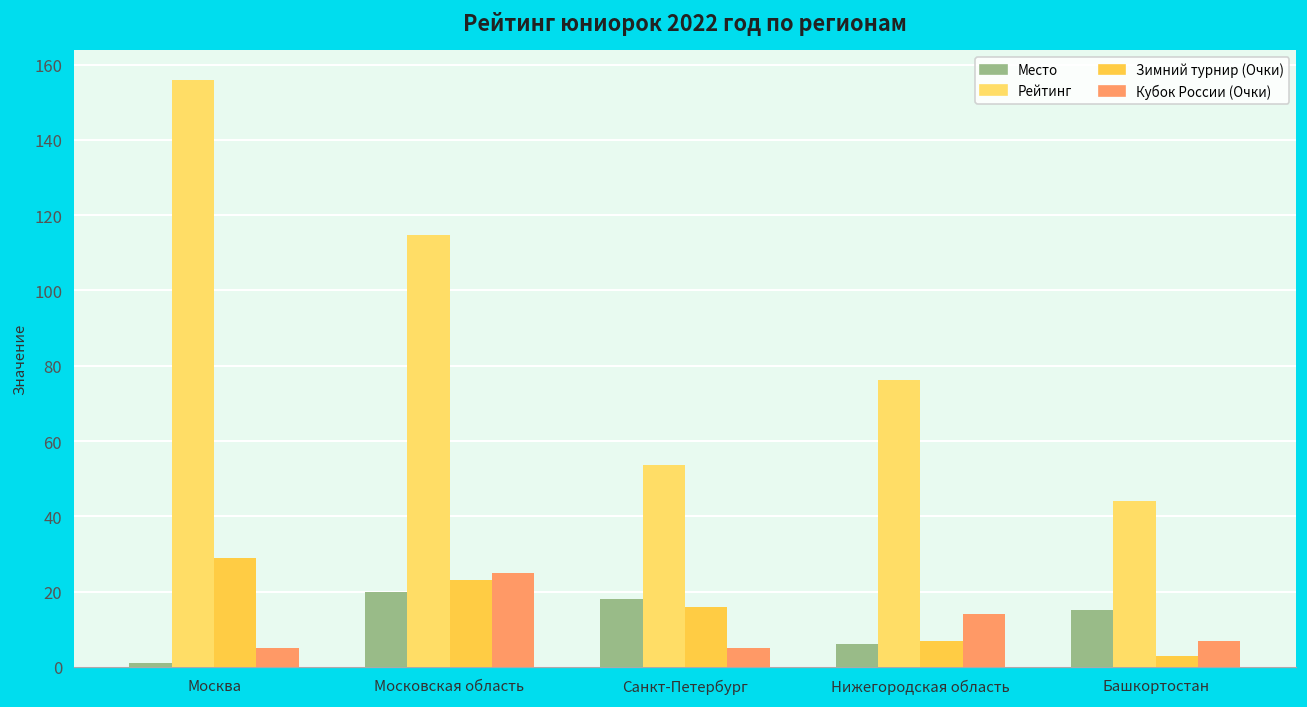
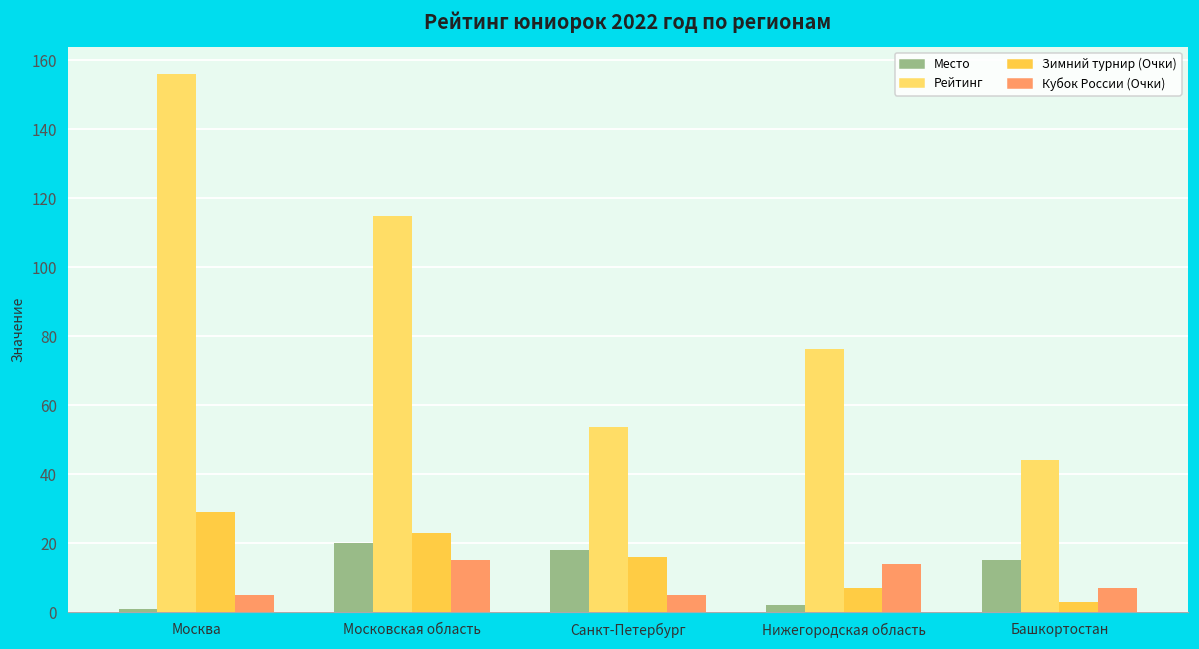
Кубок России (Очки), Московская область: 25 -> 15
Место, Нижегородская область: 6 -> 2
